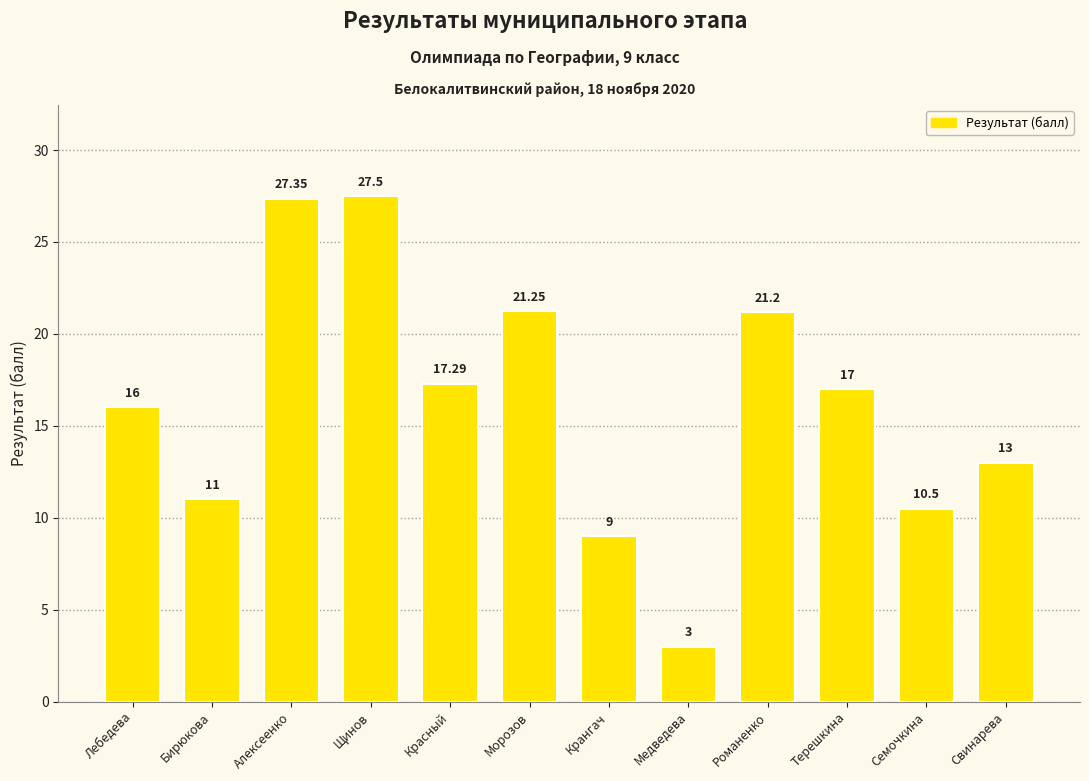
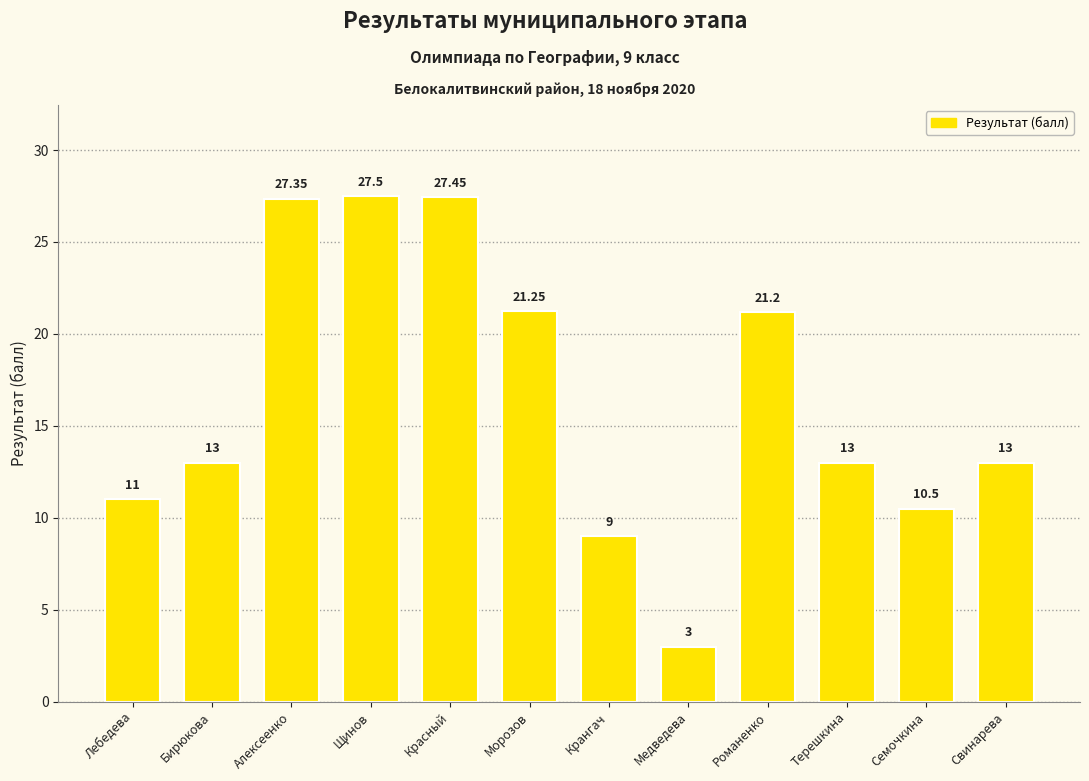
Лебедева: 16 -> 11
Бирюкова: 11 -> 13
Красный: 17.29 -> 27.45
Терешкина: 17 -> 13
